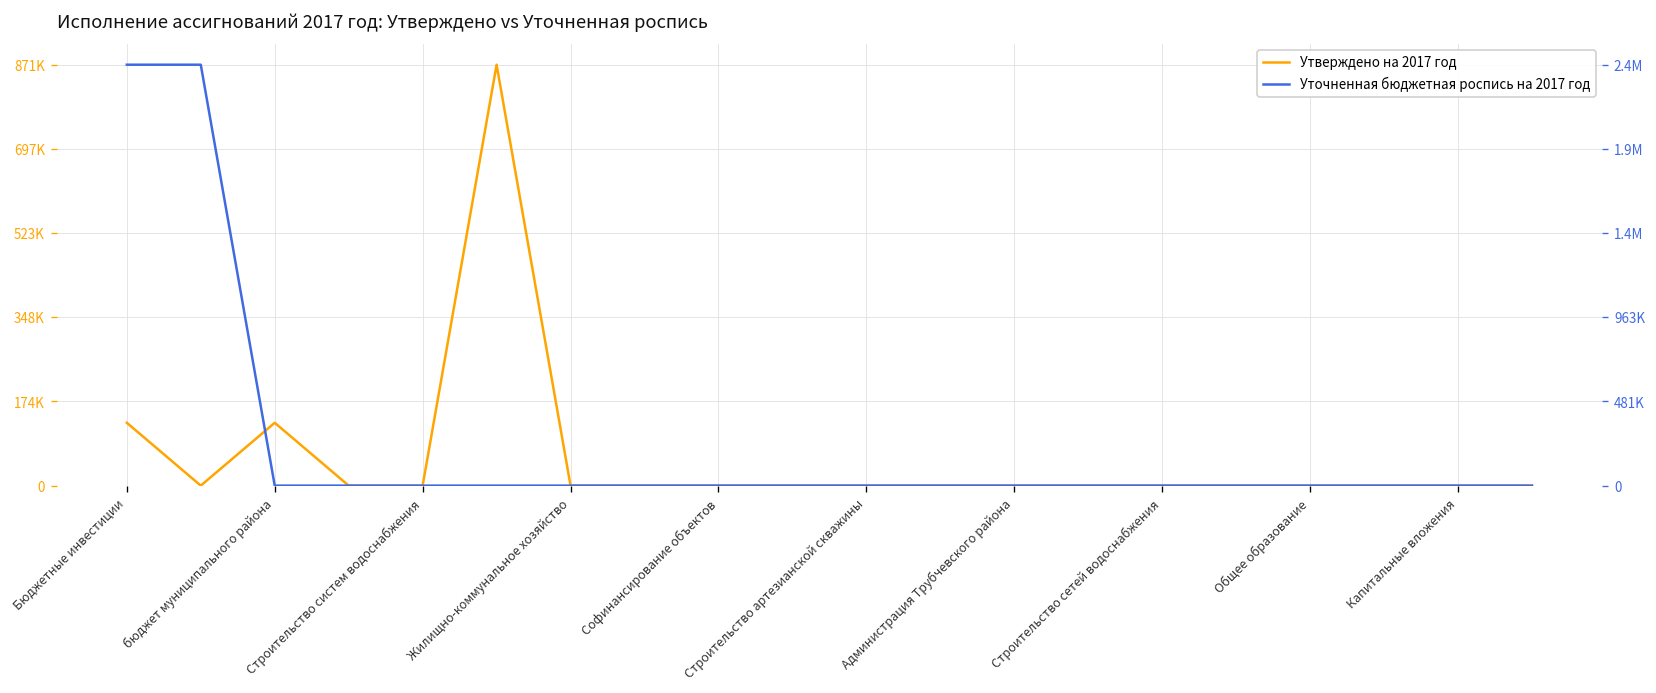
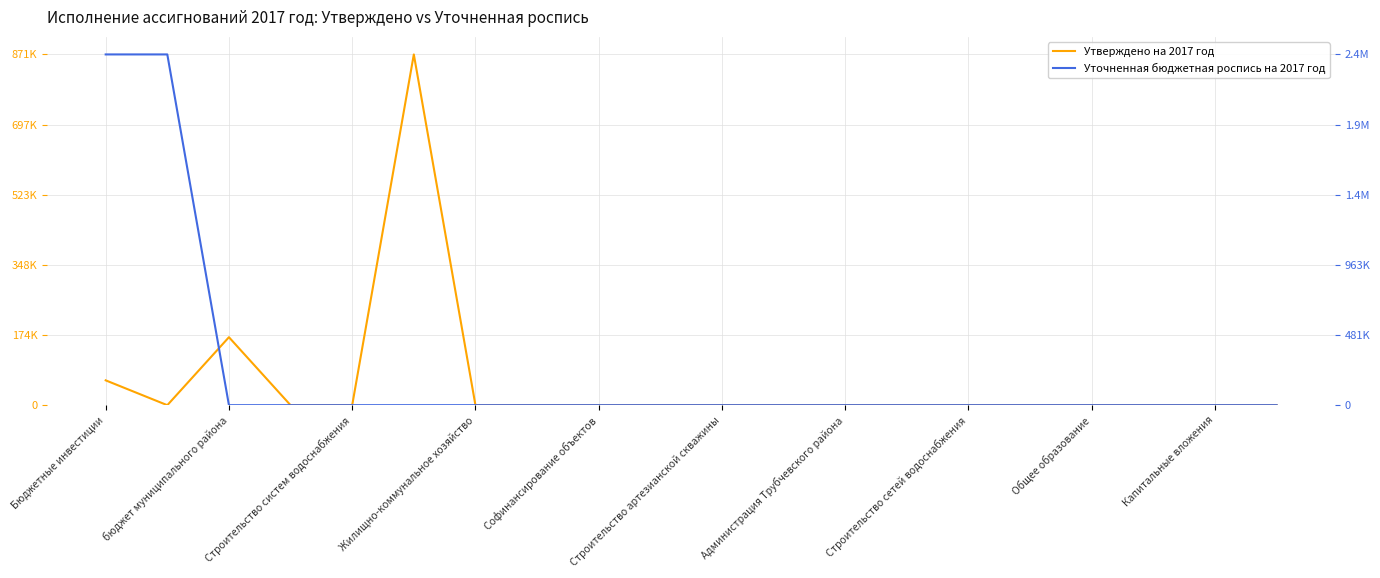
Утверждено на 2017 год, Бюджетные инвестиции: 130000 -> 60000
Утверждено на 2017 год, бюджет муниципального района: 130000 -> 170000
